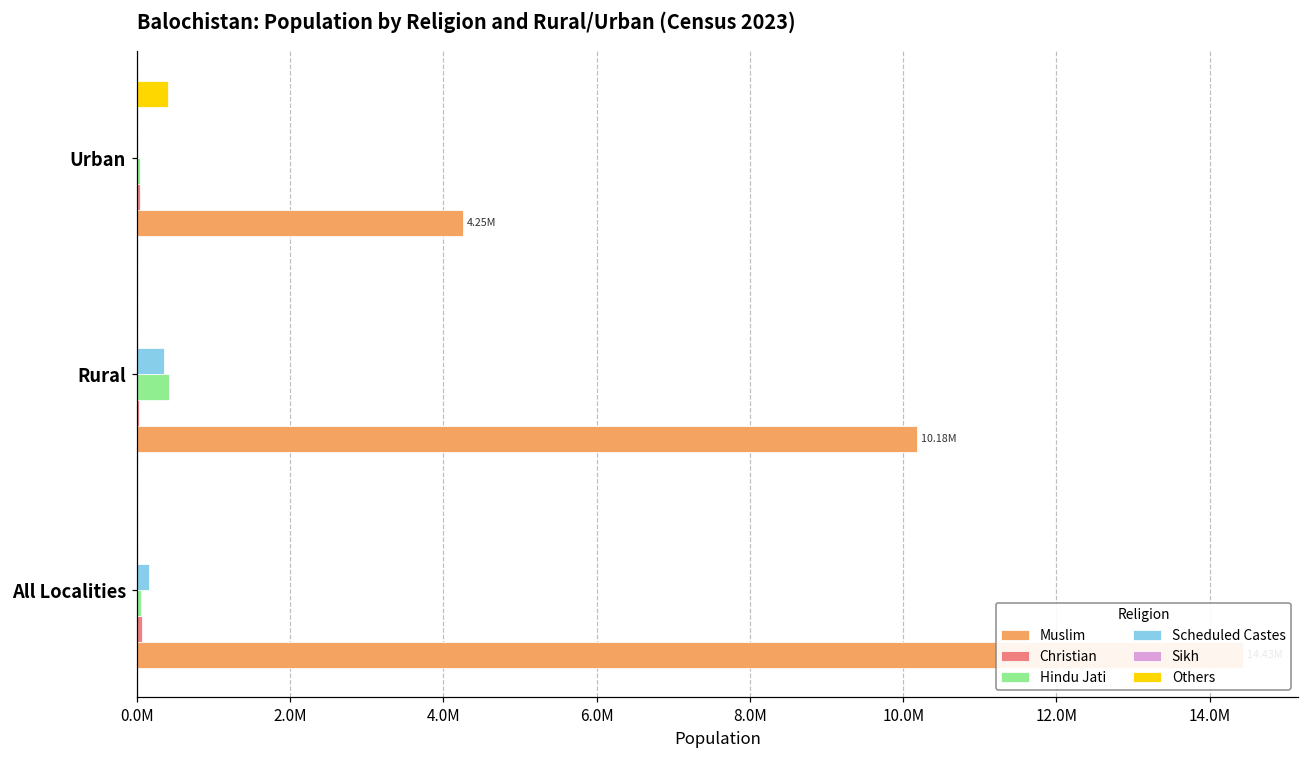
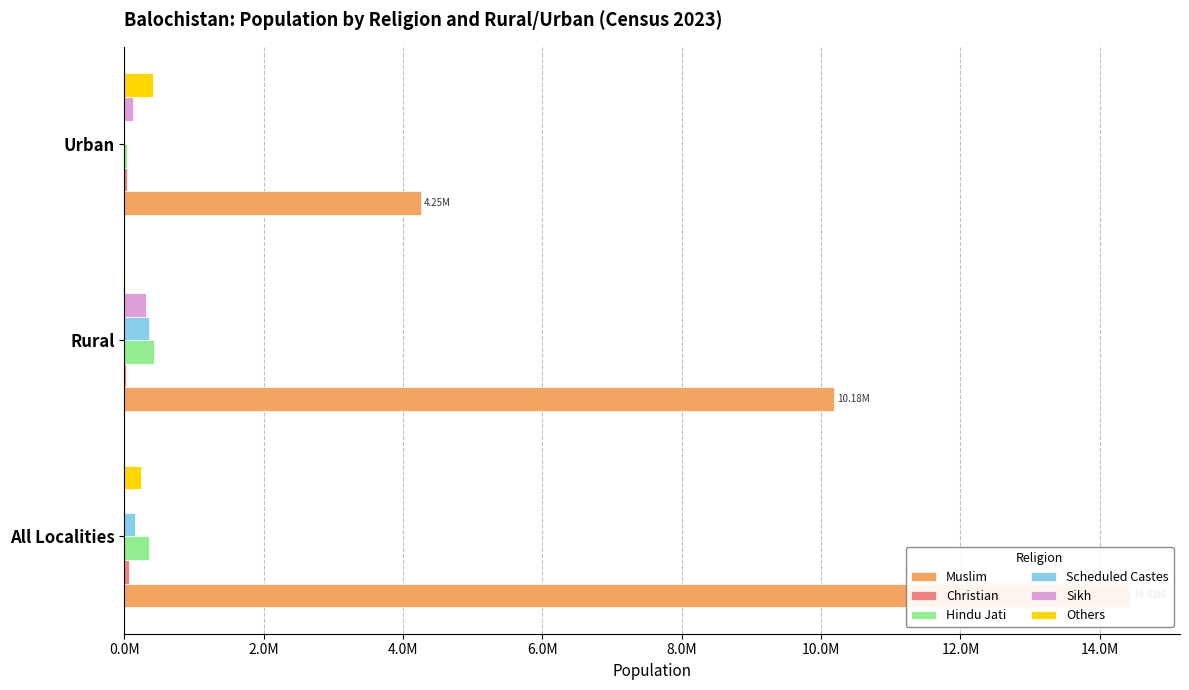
Sikh, Urban: 0 -> 100000
Sikh, Rural: 0 -> 300000
Others, All Localities: 0 -> 200000
Hindu Jati, All Localities: 100000 -> 400000
